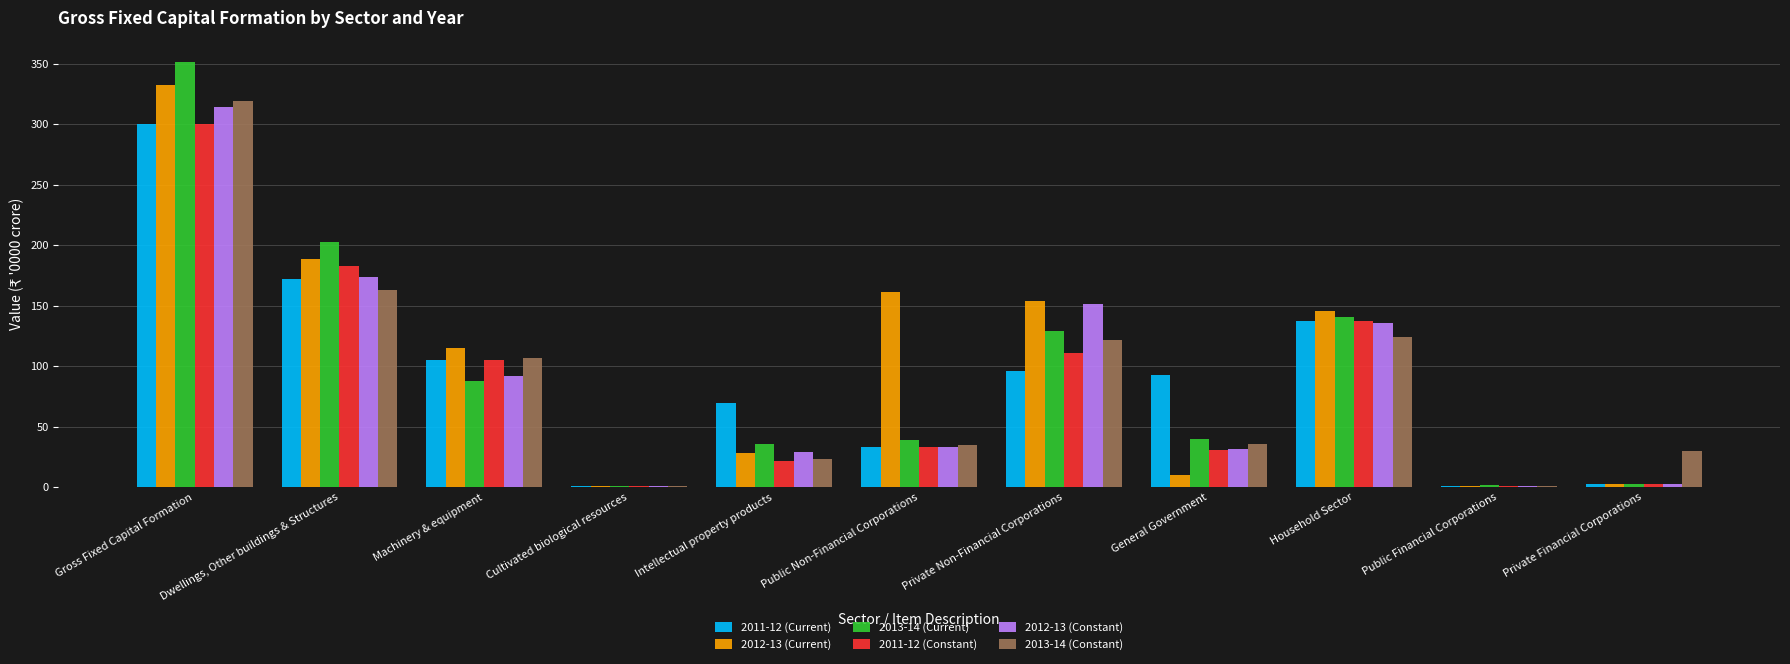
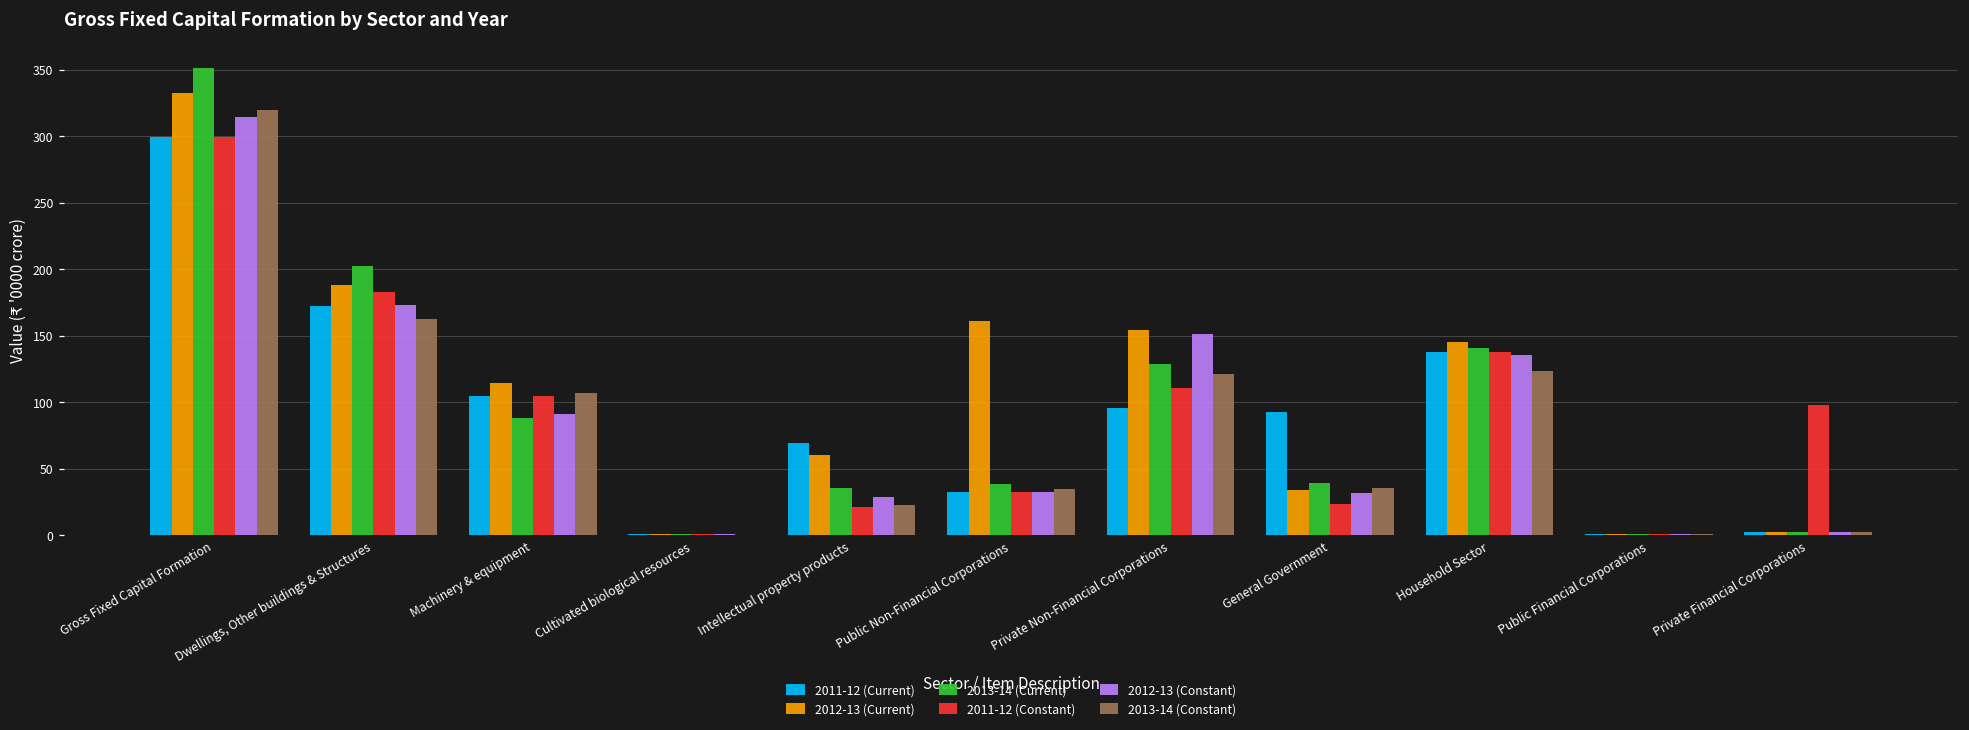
2012-13 (Current), Intellectual property products: 29 -> 60
2012-13 (Current), General Government: 10 -> 34
2011-12 (Constant), General Government: 30 -> 24
2011-12 (Constant), Private Financial Corporations: 2 -> 98
2013-14 (Constant), Private Financial Corporations: 30 -> 2
